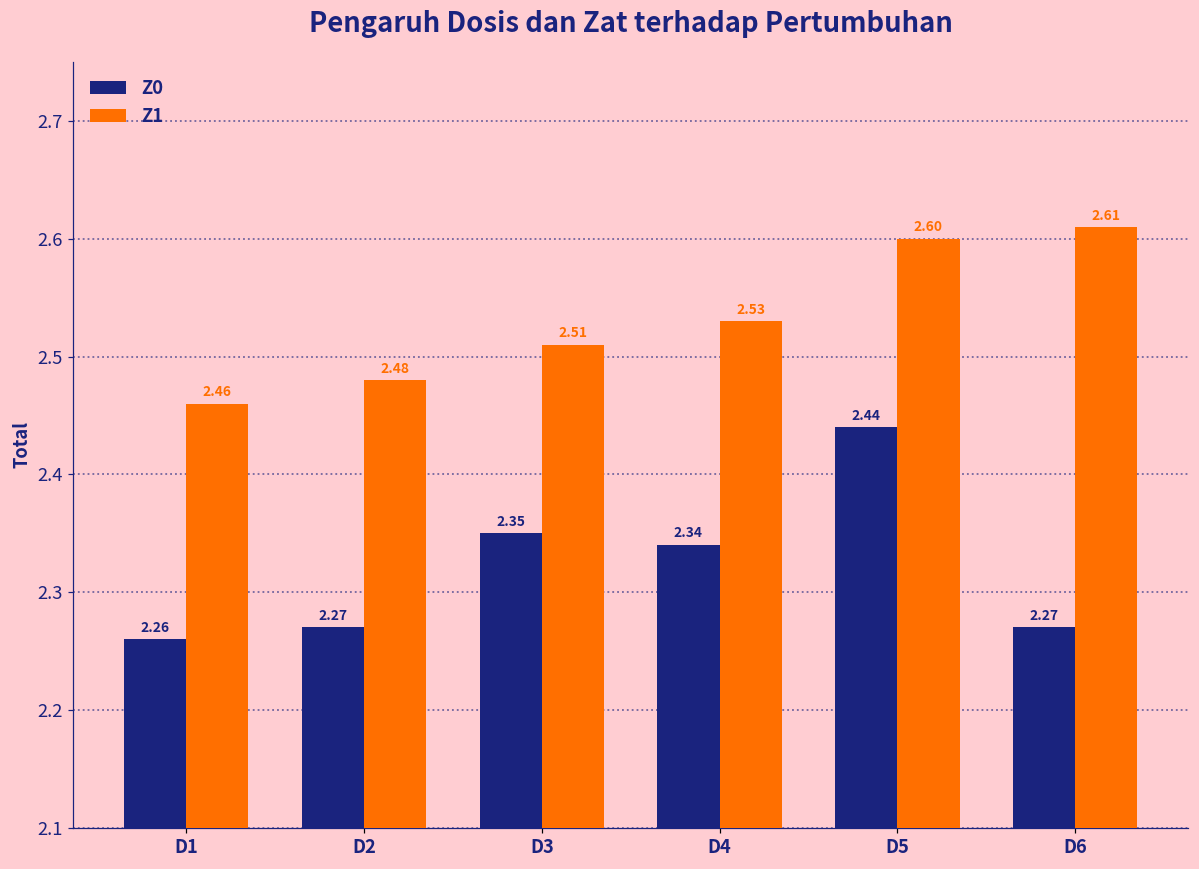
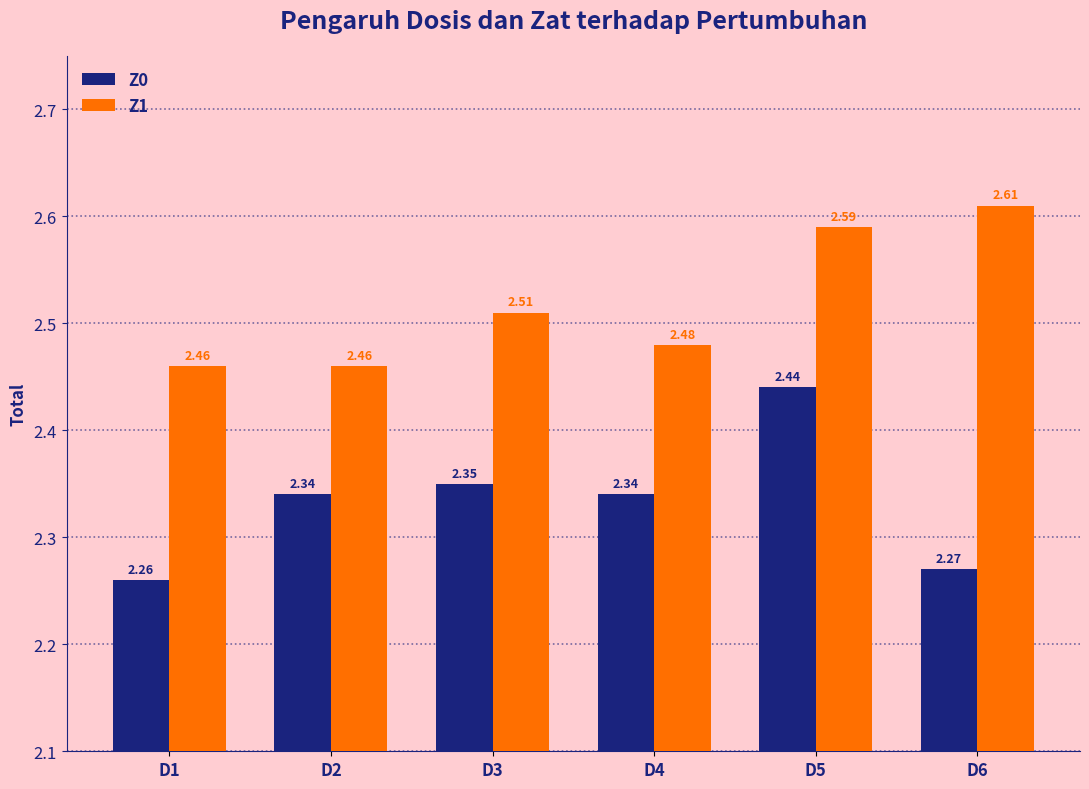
Z0, D2: 2.27 -> 2.34
Z1, D2: 2.48 -> 2.46
Z1, D4: 2.53 -> 2.48
Z1, D5: 2.60 -> 2.59
